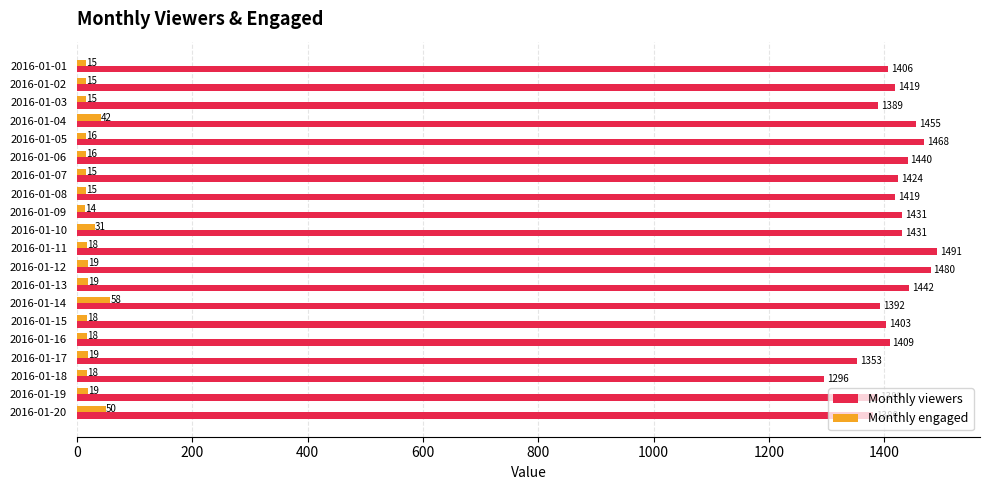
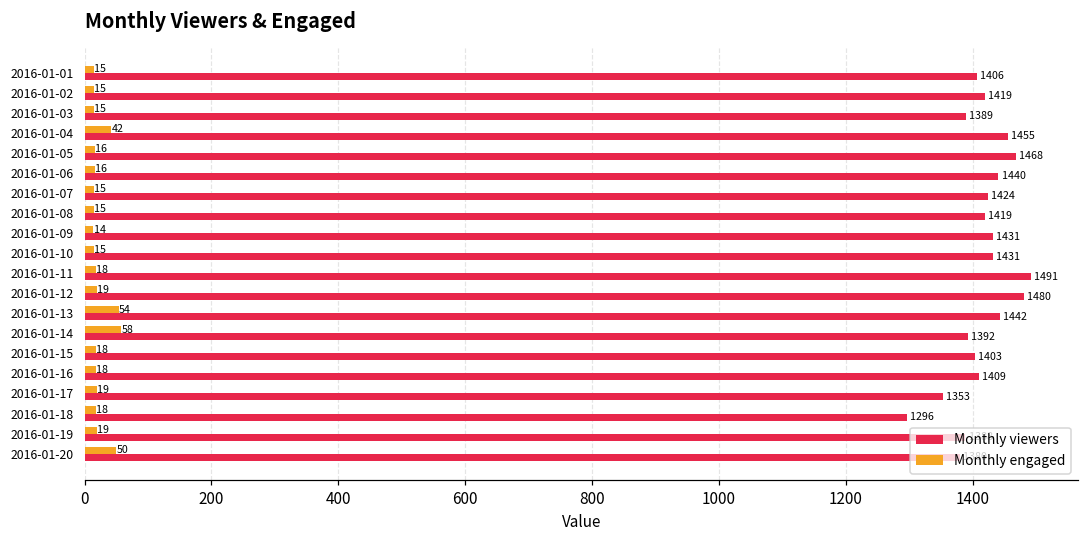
Monthly engaged, 2016-01-10: 31 -> 15
Monthly engaged, 2016-01-13: 19 -> 54
